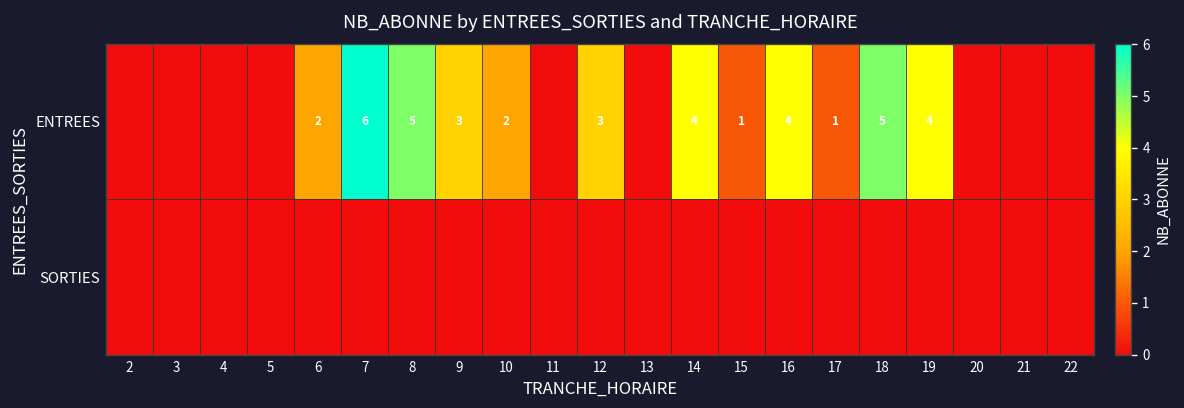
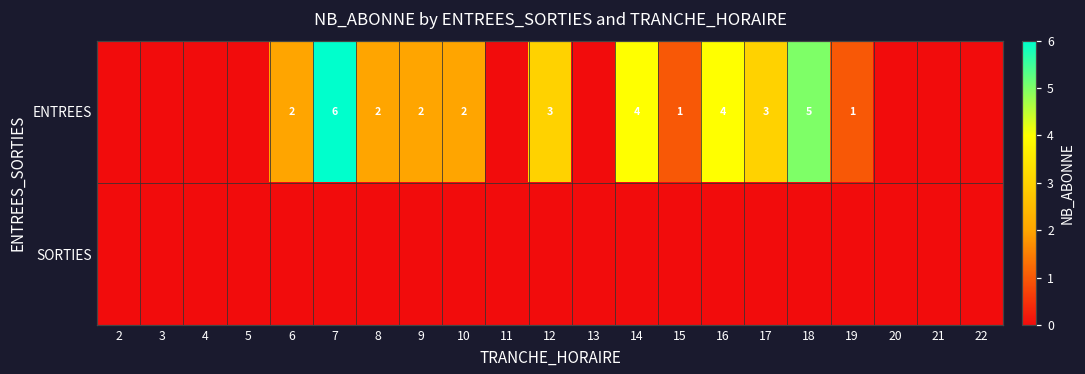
ENTREES, 8: 5 -> 2
ENTREES, 9: 3 -> 2
ENTREES, 17: 1 -> 3
ENTREES, 19: 4 -> 1
